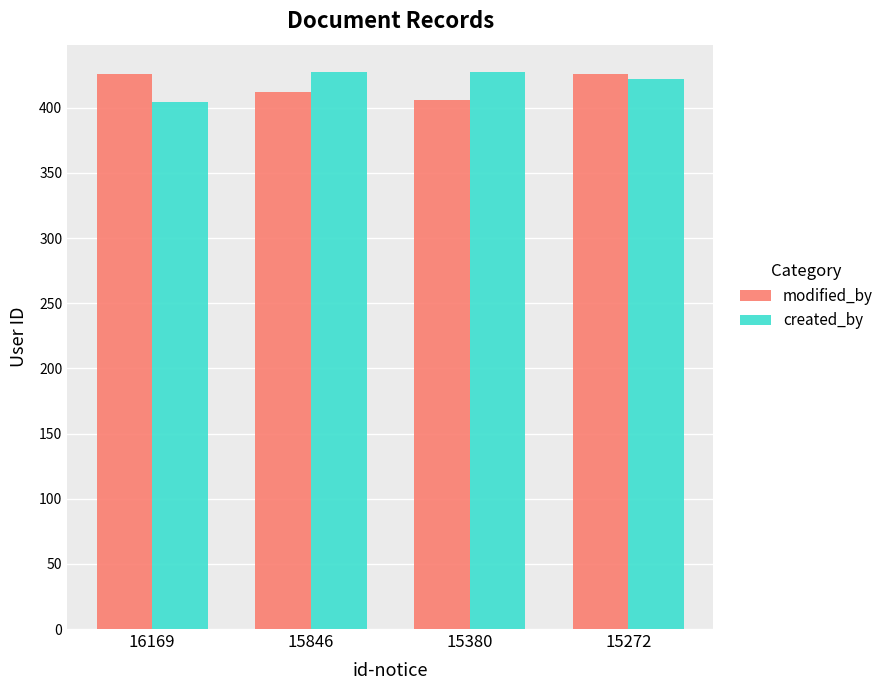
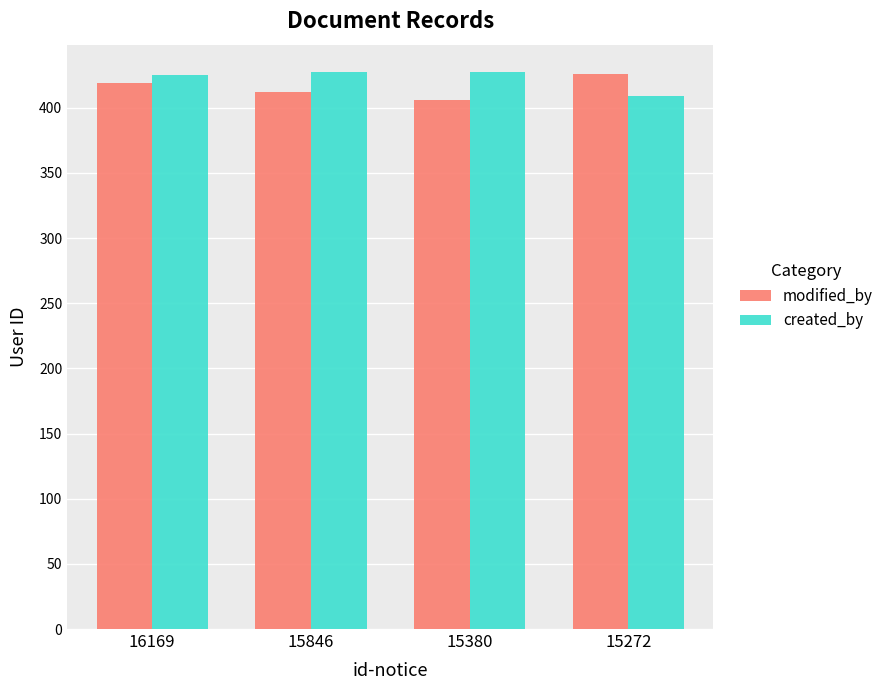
modified_by, 16169: 426 -> 419
created_by, 16169: 404 -> 425
created_by, 15272: 422 -> 409
